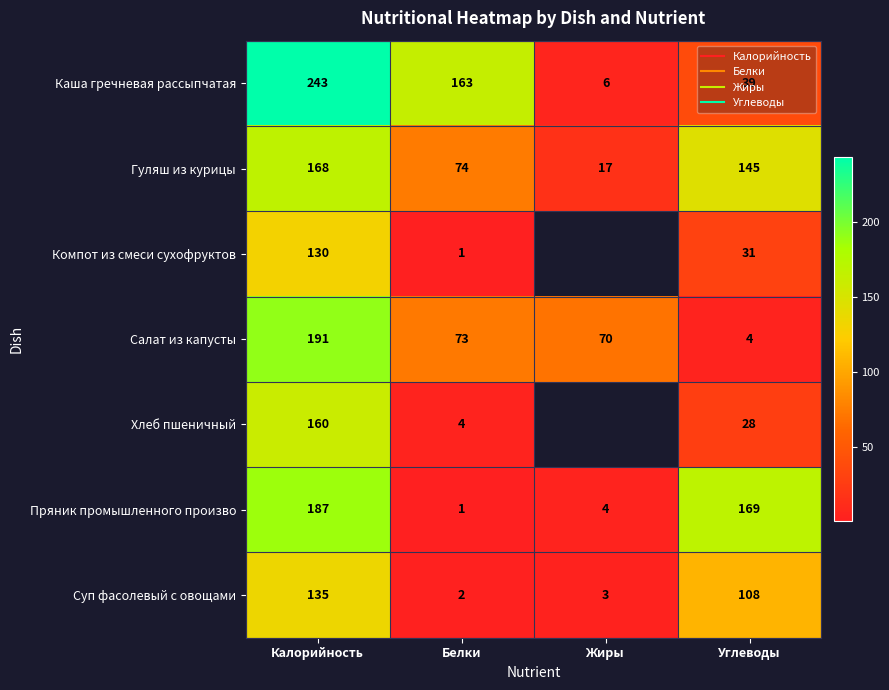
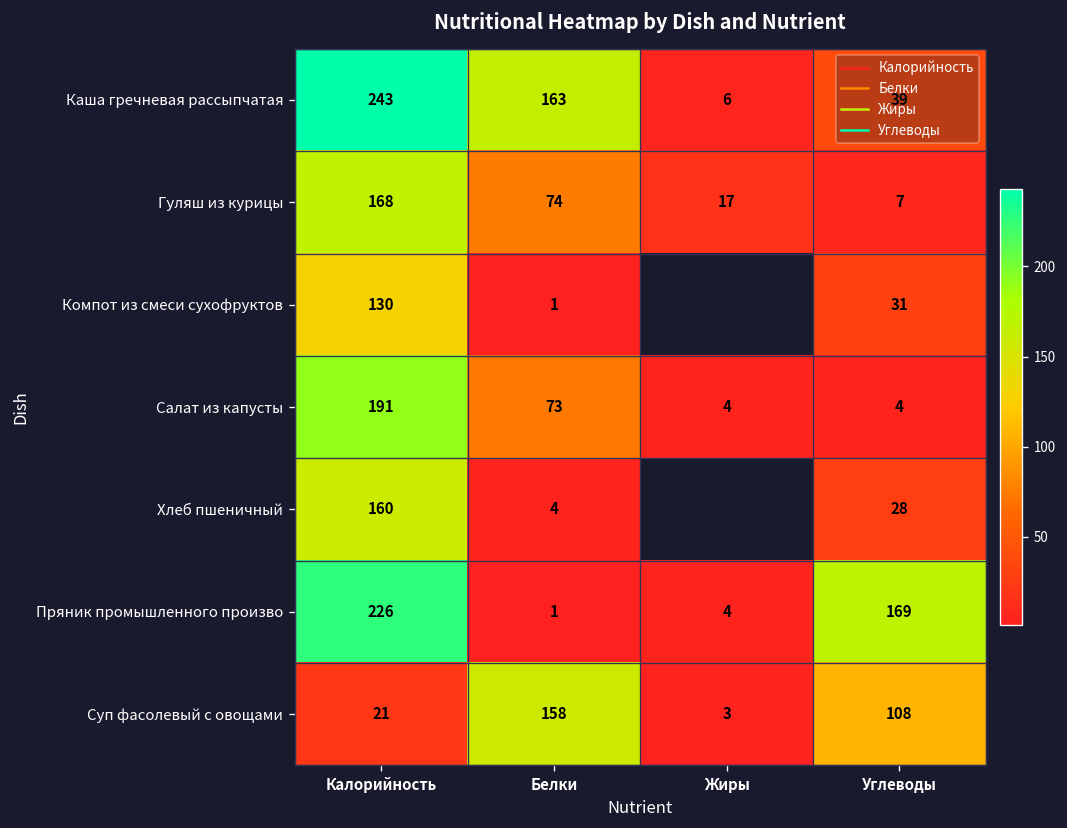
Гуляш из курицы, Углеводы: 145 -> 7
Салат из капусты, Жиры: 70 -> 4
Пряник промышленного произво, Калорийность: 187 -> 226
Суп фасолевый с овощами, Калорийность: 135 -> 21
Суп фасолевый с овощами, Белки: 2 -> 158
